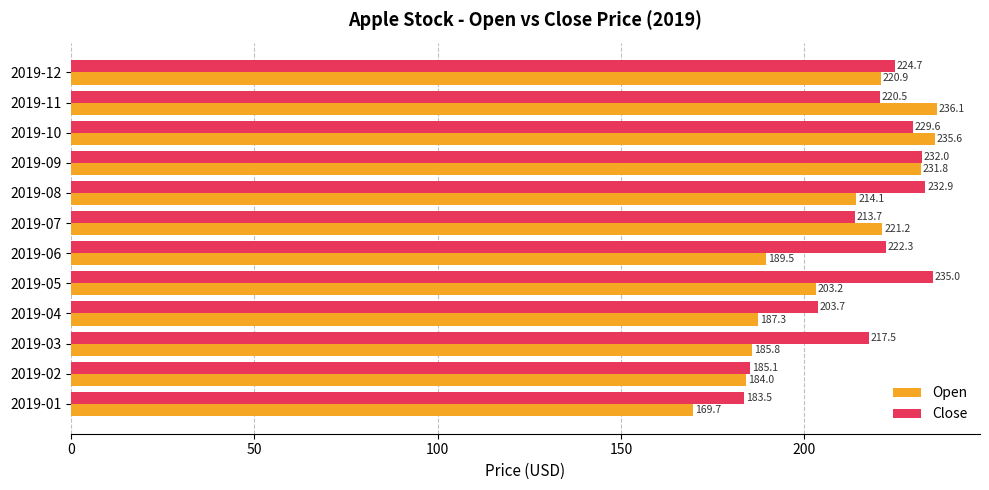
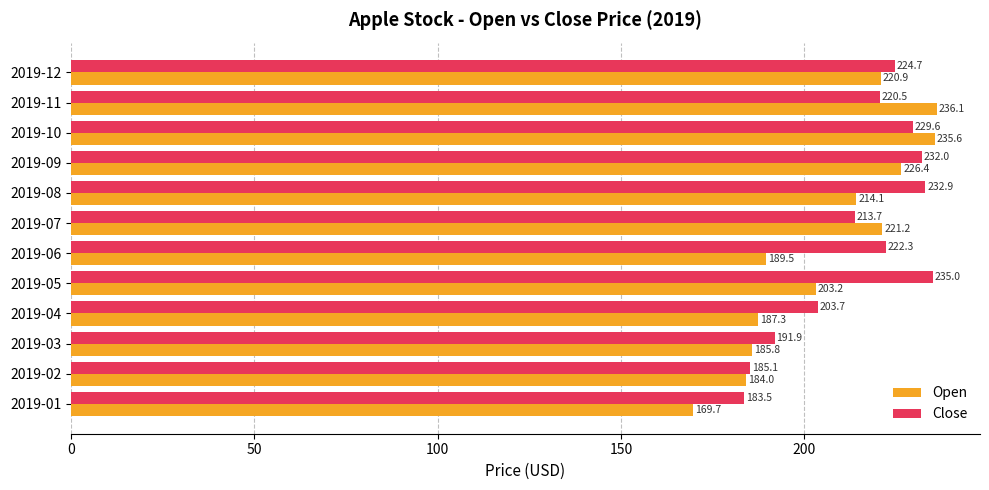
Open, 2019-09: 231.8 -> 226.4
Close, 2019-03: 217.5 -> 191.9
